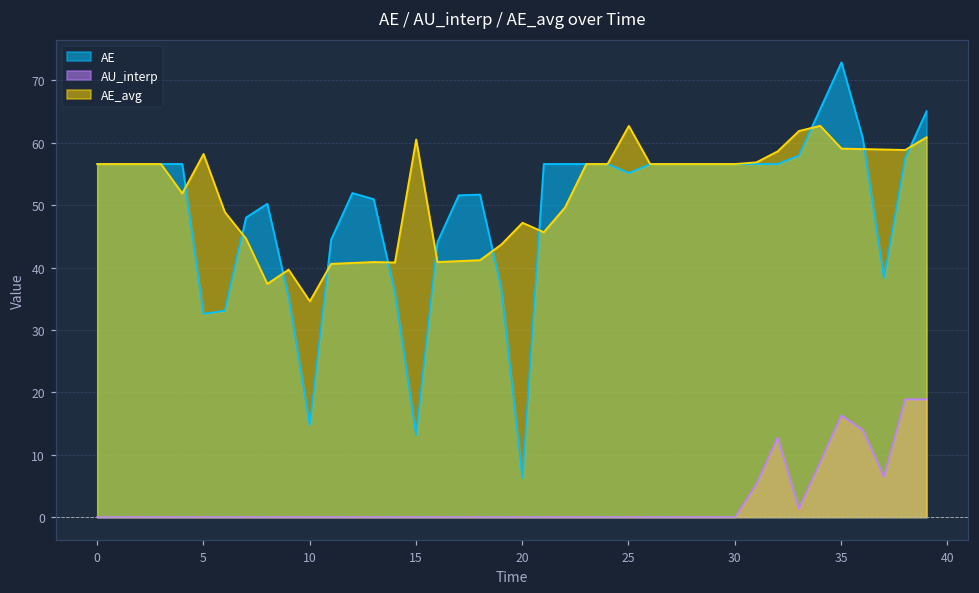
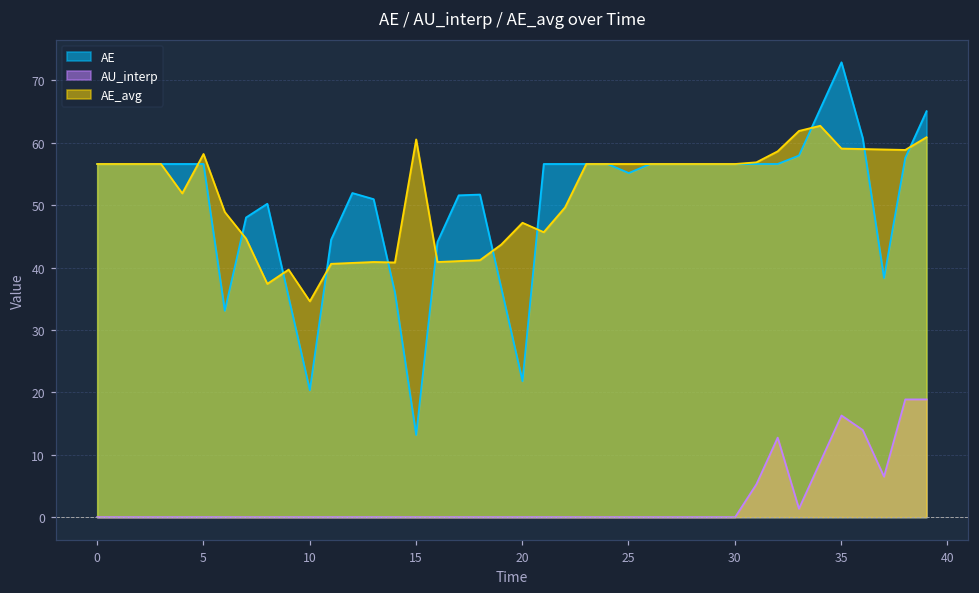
AE, 5: 33 -> 57
AE, 10: 15 -> 20
AE, 20: 6 -> 22
AE_avg, 25: 63 -> 57
